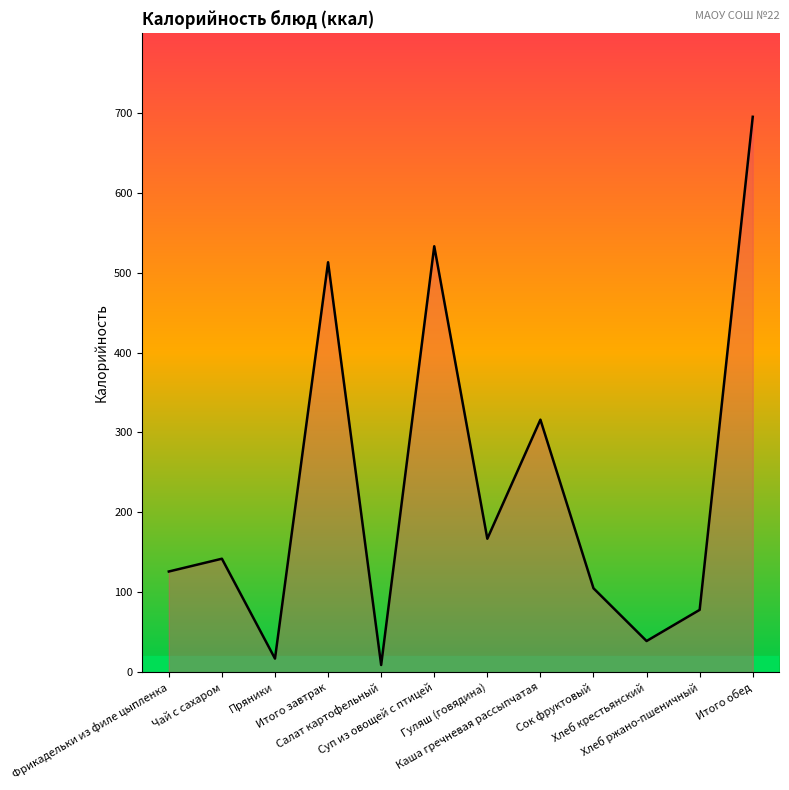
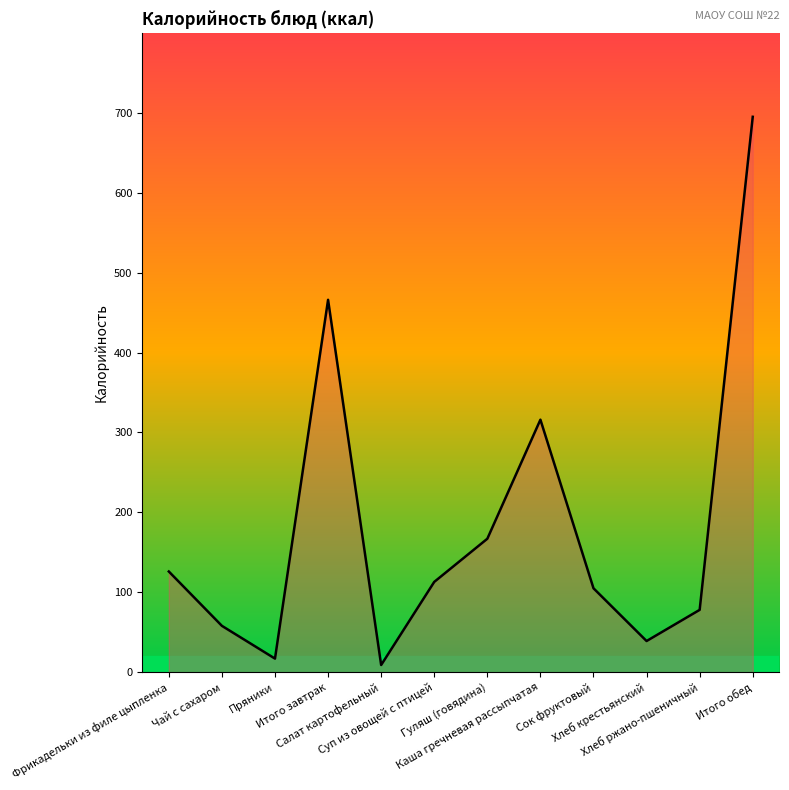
Чай с сахаром: 140 -> 60
Итого завтрак: 510 -> 470
Суп из овощей с птицей: 530 -> 110
